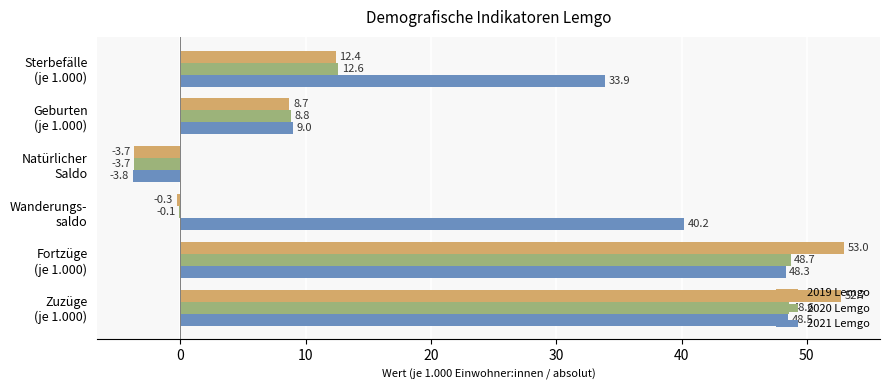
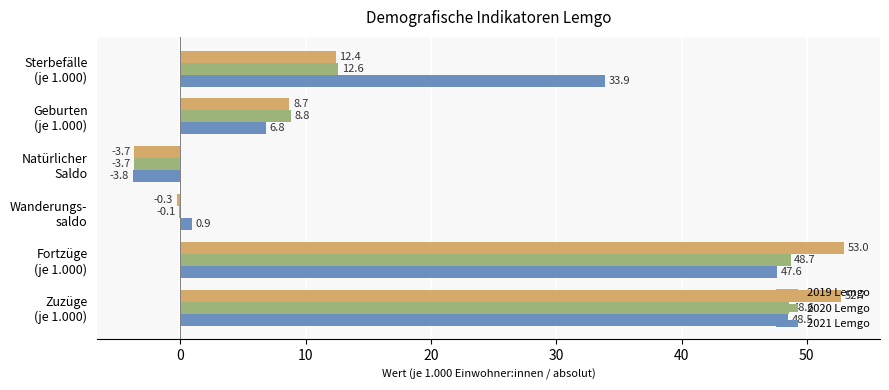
2021 Lemgo, Geburten (je 1.000): 9.0 -> 6.8
2021 Lemgo, Wanderungs- saldo: 40.2 -> 0.9
2021 Lemgo, Fortzüge (je 1.000): 48.3 -> 47.6
